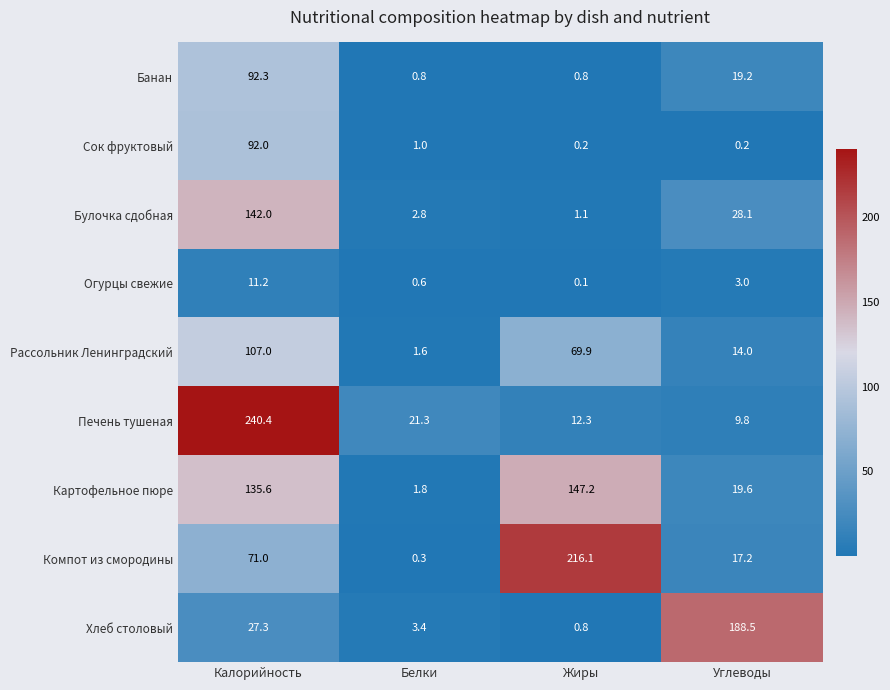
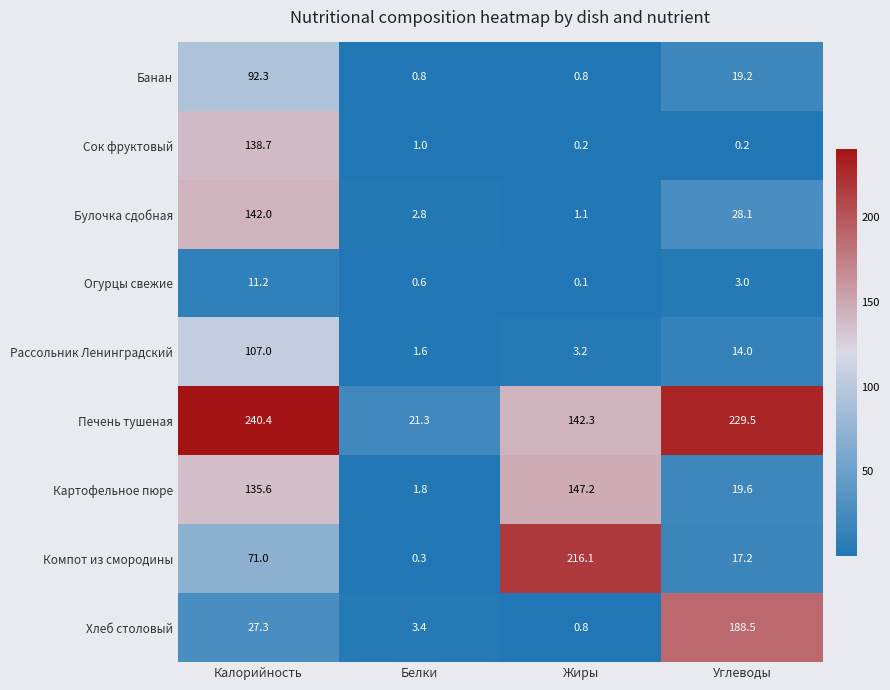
Сок фруктовый, Калорийность: 92.0 -> 138.7
Рассольник Ленинградский, Жиры: 69.9 -> 3.2
Печень тушеная, Жиры: 12.3 -> 142.3
Печень тушеная, Углеводы: 9.8 -> 229.5
